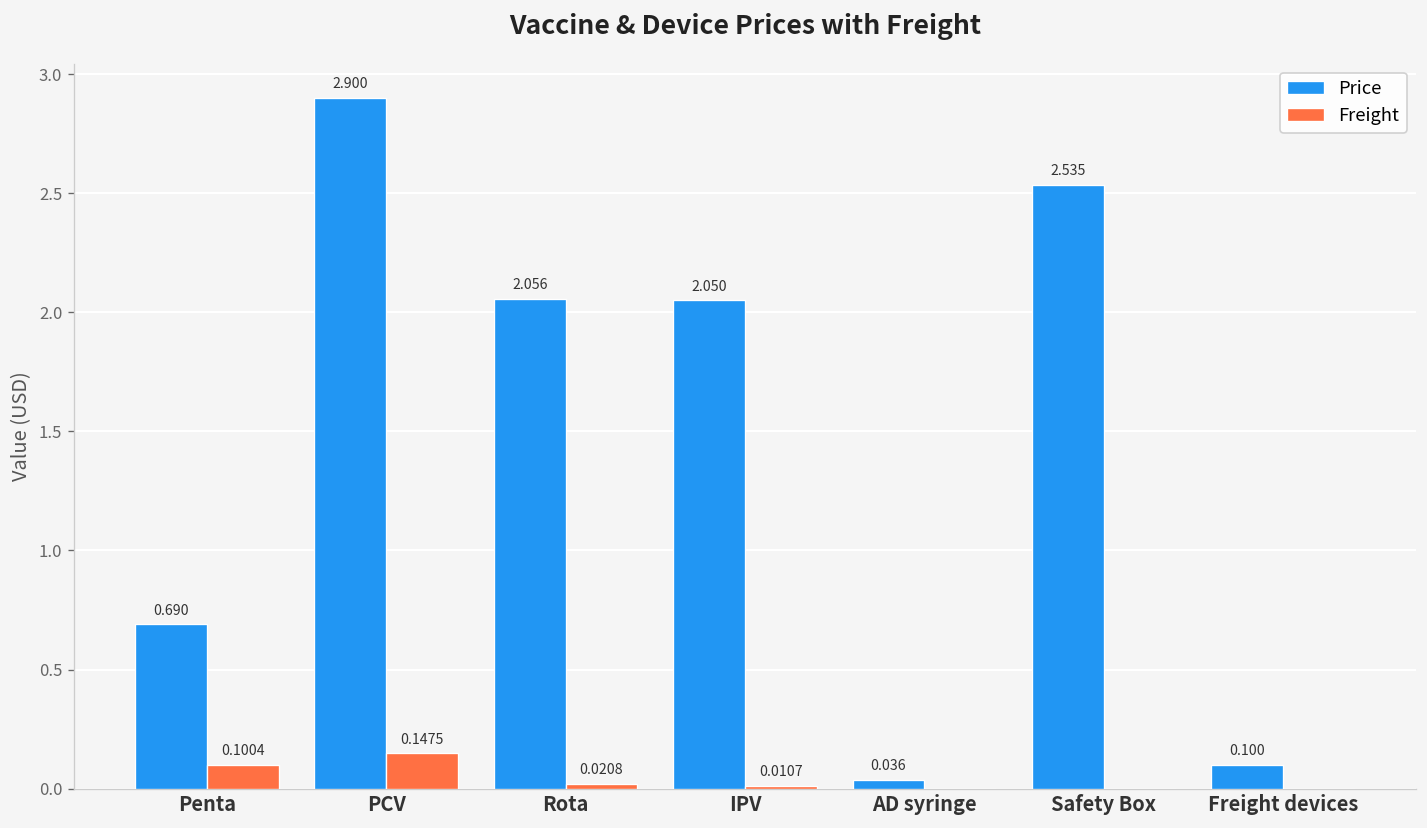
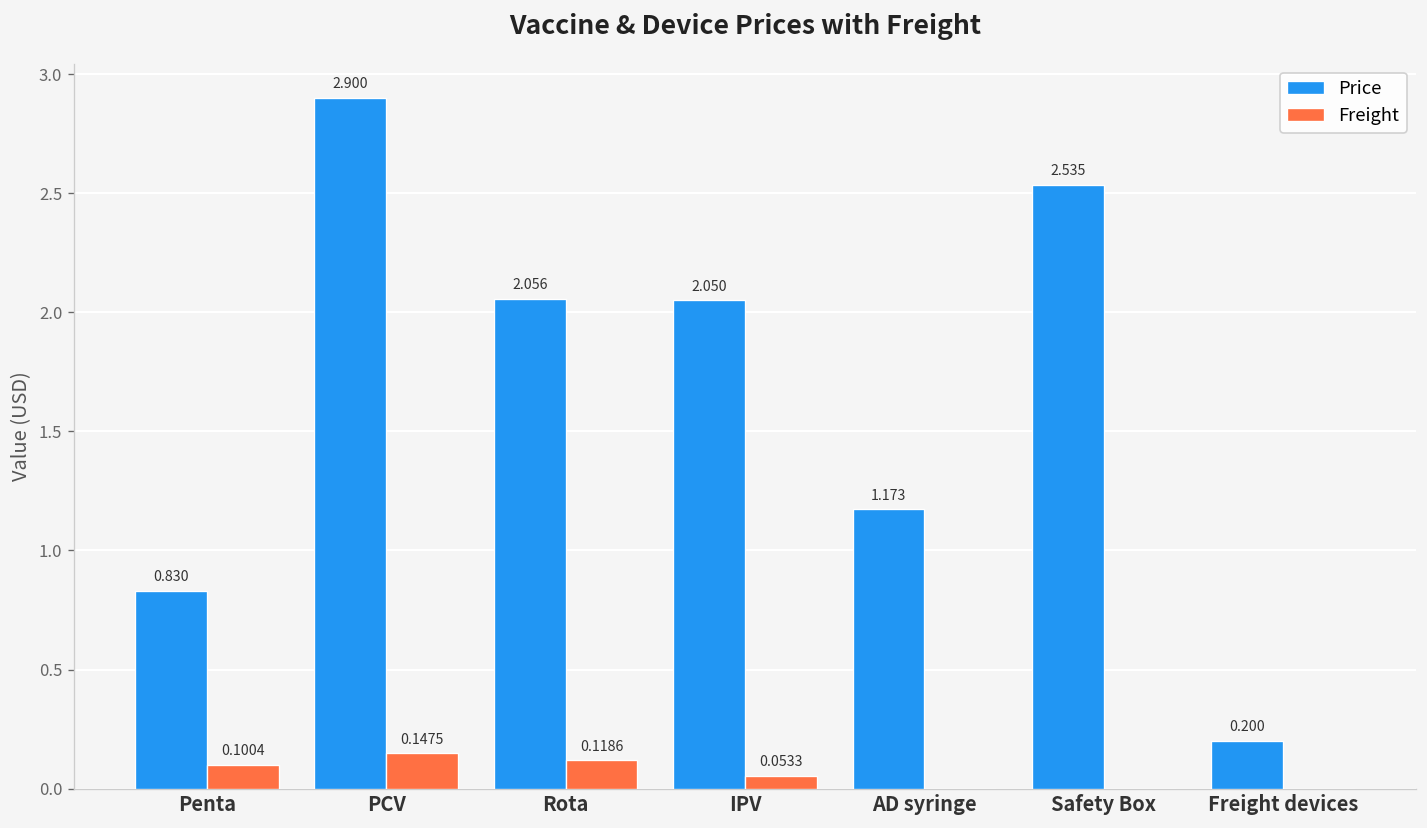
Price, Penta: 0.690 -> 0.830
Freight, Rota: 0.0208 -> 0.1186
Freight, IPV: 0.0107 -> 0.0533
Price, AD syringe: 0.036 -> 1.173
Price, Freight devices: 0.100 -> 0.200
